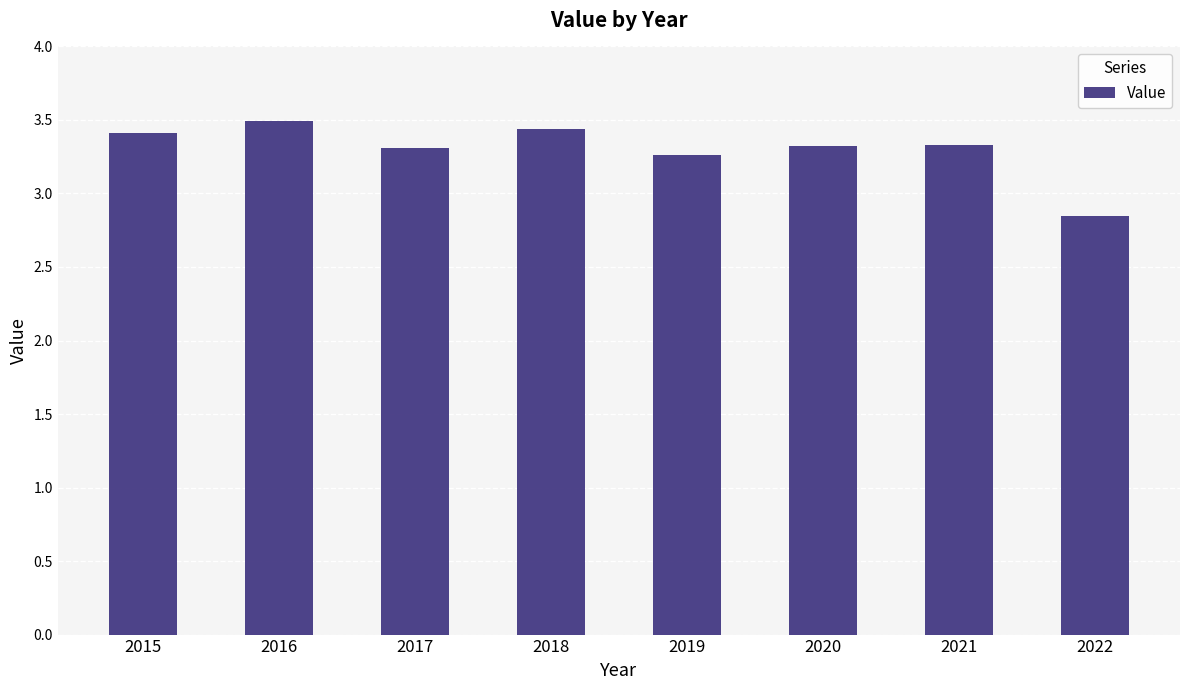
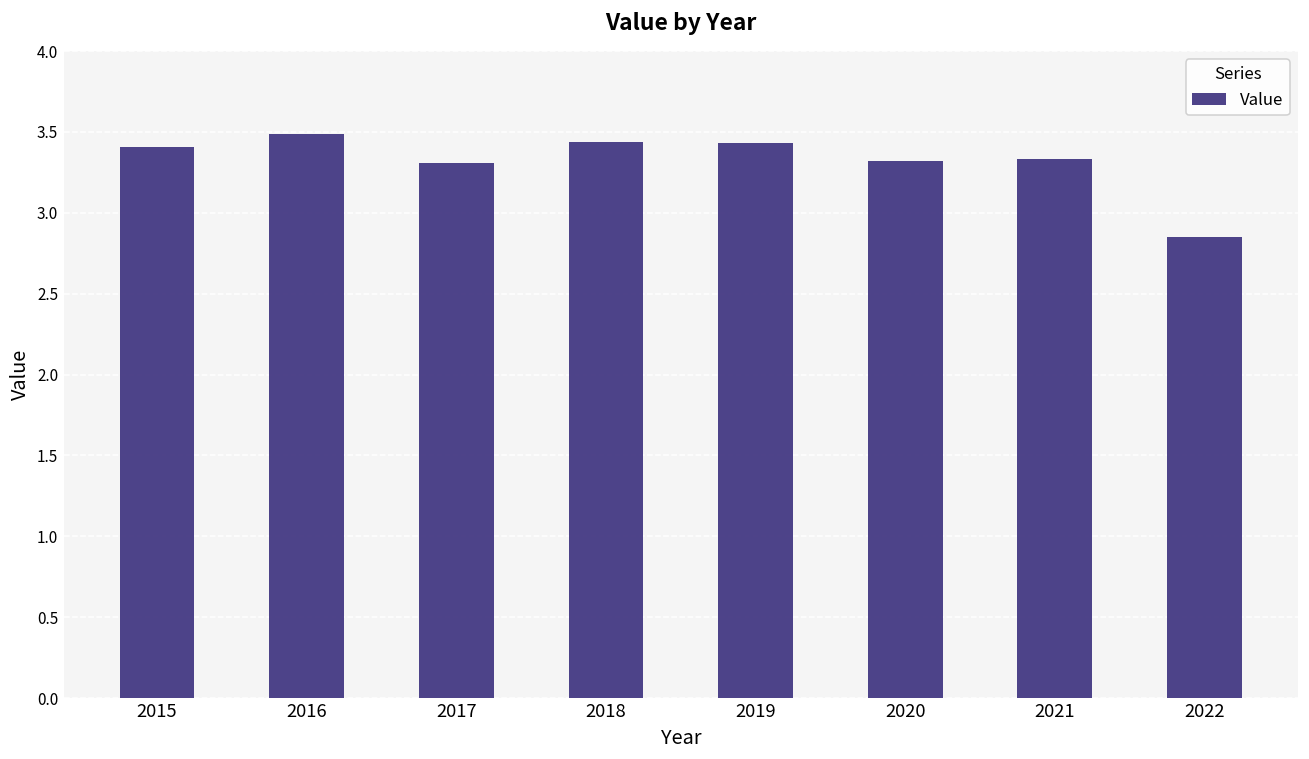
2019: 3.26 -> 3.43
